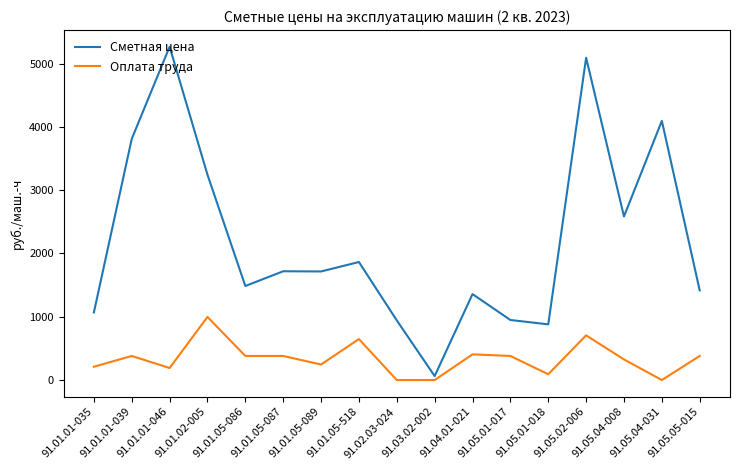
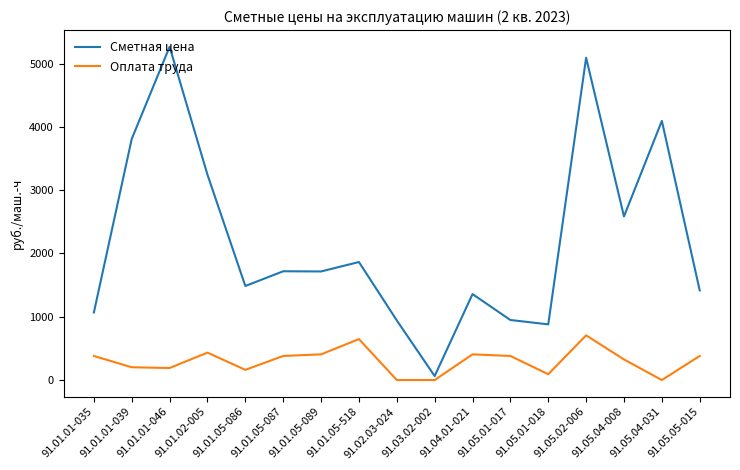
Оплата труда, 91.01.01-035: 200 -> 400
Оплата труда, 91.01.01-039: 400 -> 200
Оплата труда, 91.01.02-005: 1000 -> 400
Оплата труда, 91.01.05-086: 400 -> 200
Оплата труда, 91.01.05-089: 200 -> 400
